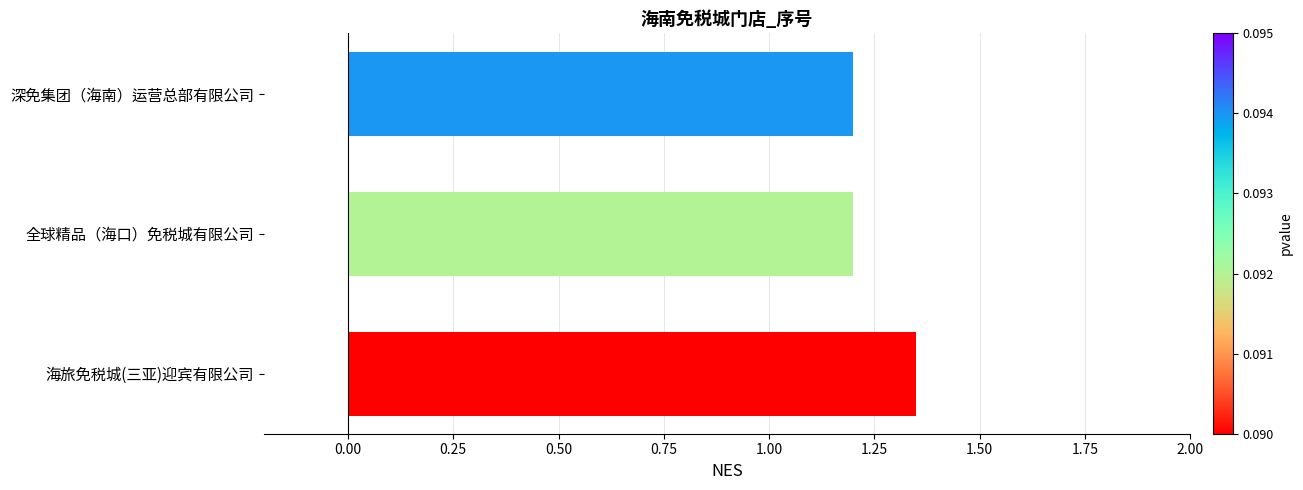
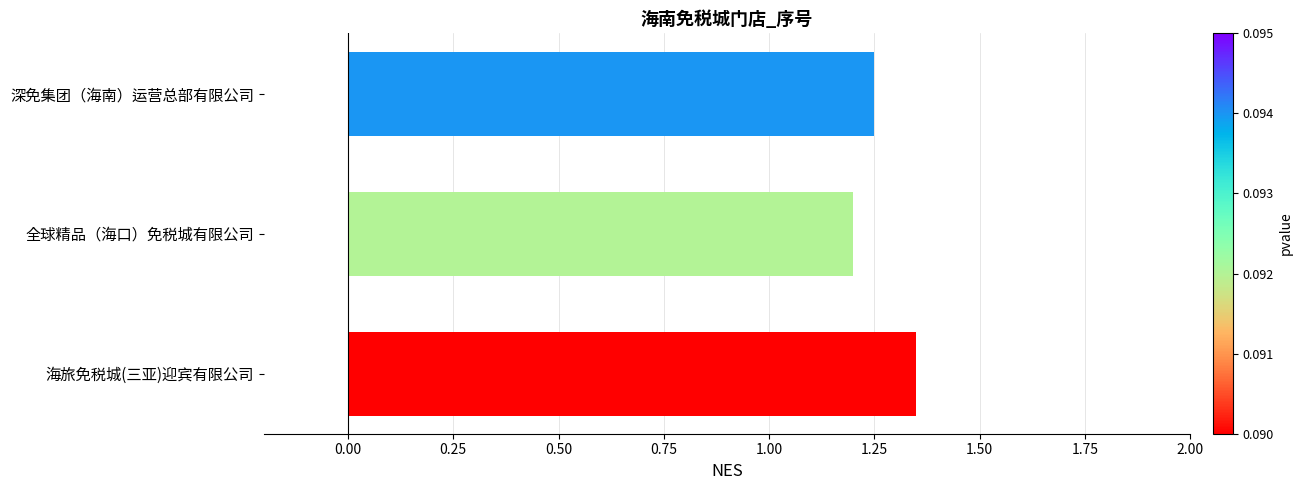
深免集团（海南）运营总部有限公司: 1.20 -> 1.25
